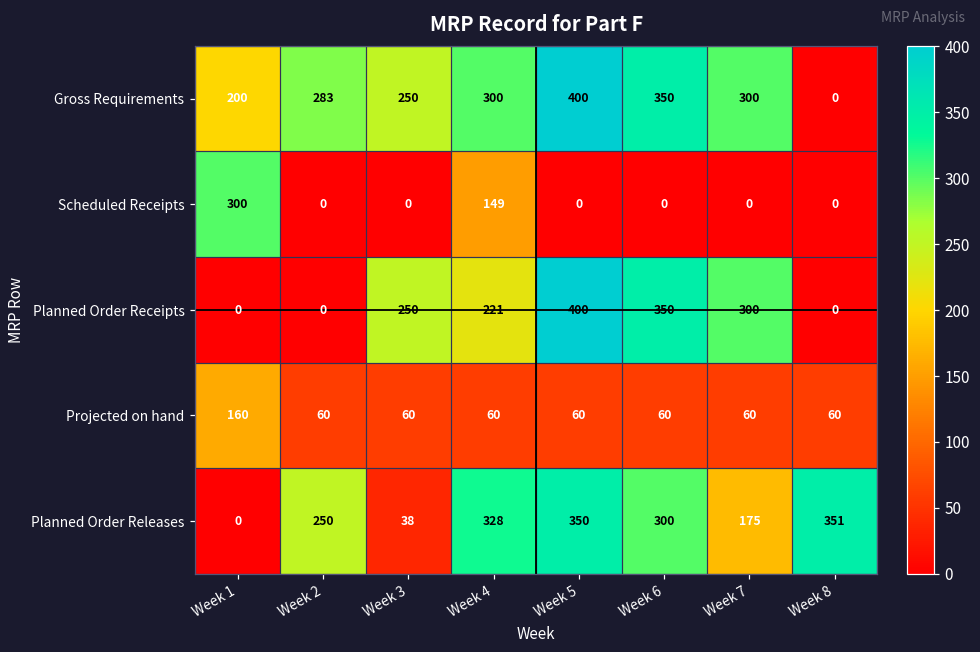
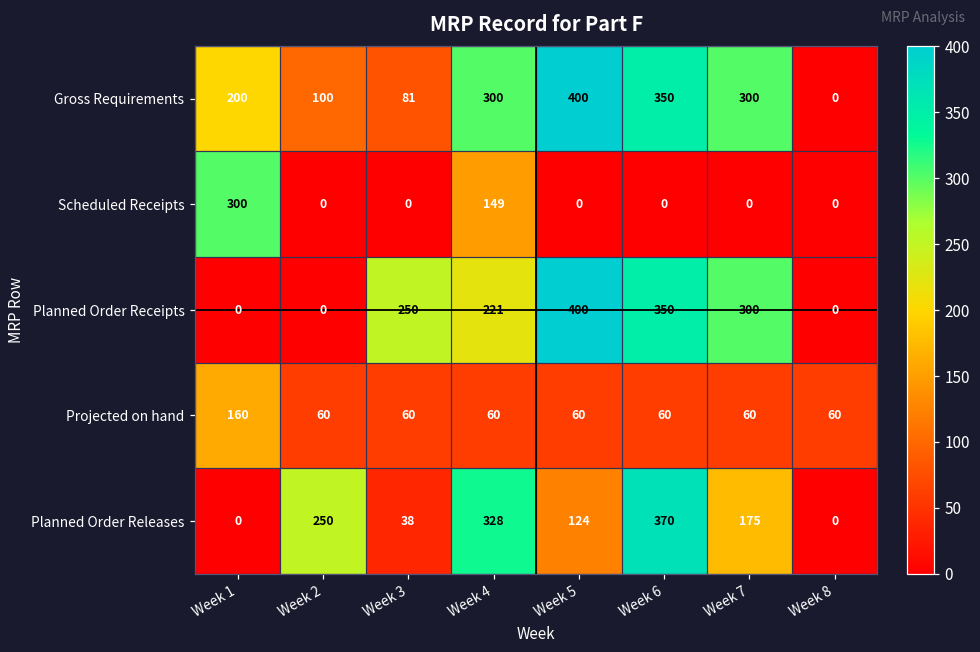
Gross Requirements, Week 2: 283 -> 100
Gross Requirements, Week 3: 250 -> 81
Planned Order Releases, Week 5: 350 -> 124
Planned Order Releases, Week 6: 300 -> 370
Planned Order Releases, Week 8: 351 -> 0
